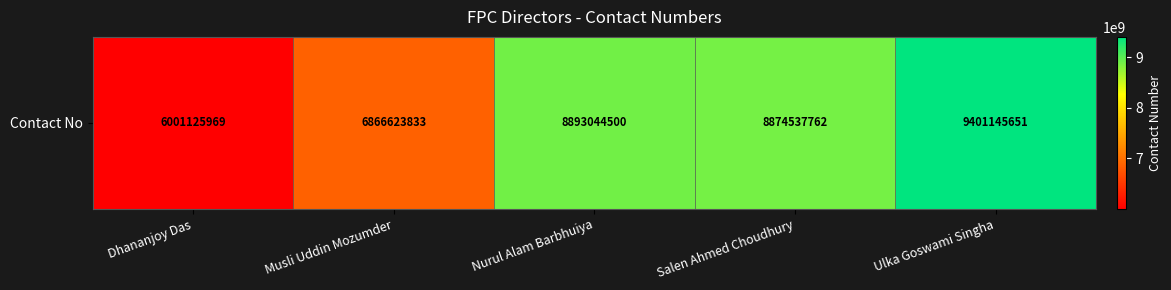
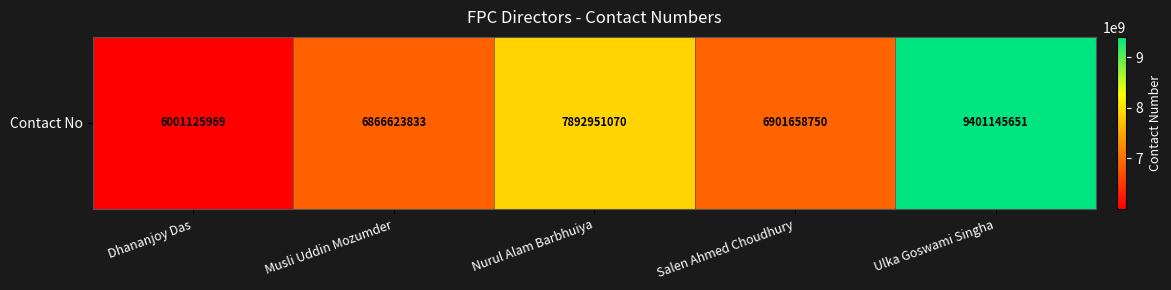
Contact No, Nurul Alam Barbhuiya: 8893044500 -> 7892951070
Contact No, Salen Ahmed Choudhury: 8874537762 -> 6901658750
